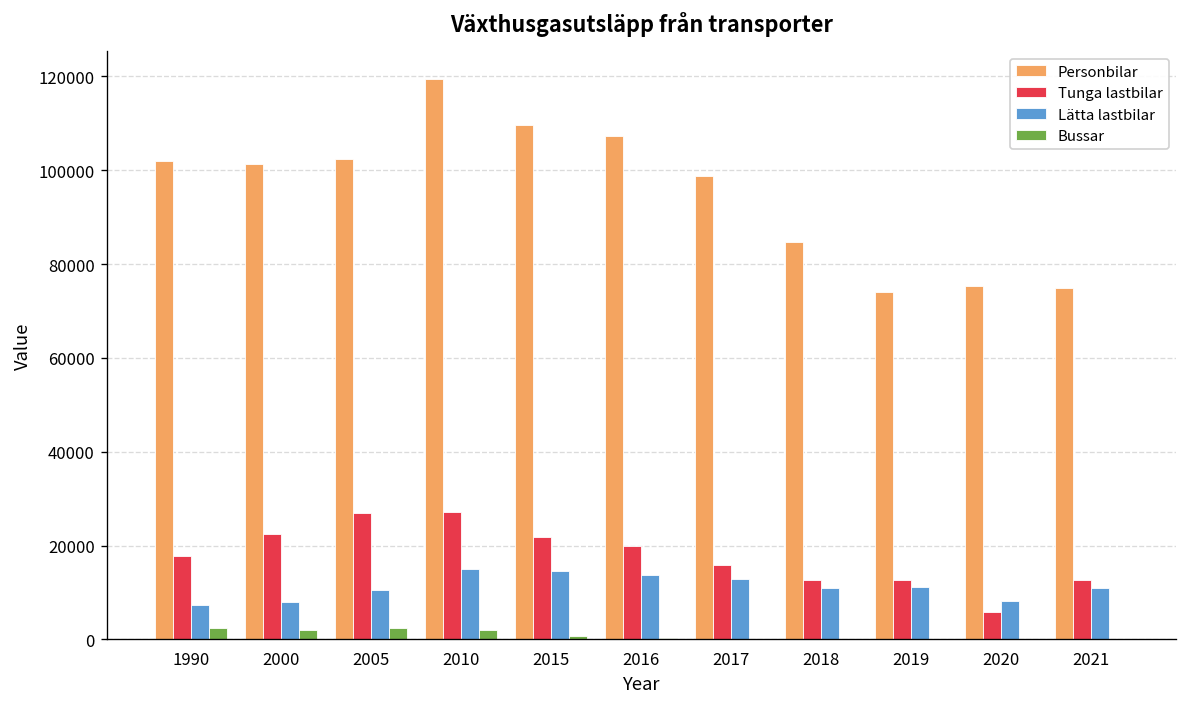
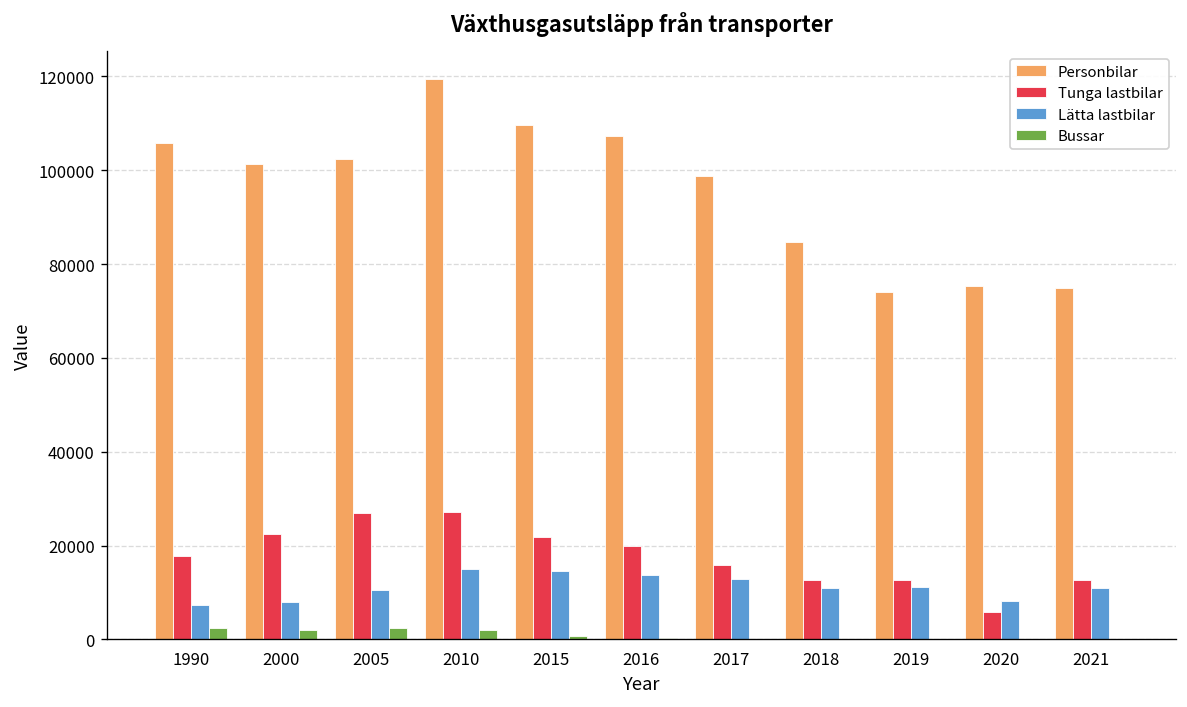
Personbilar, 1990: 102000 -> 106000
